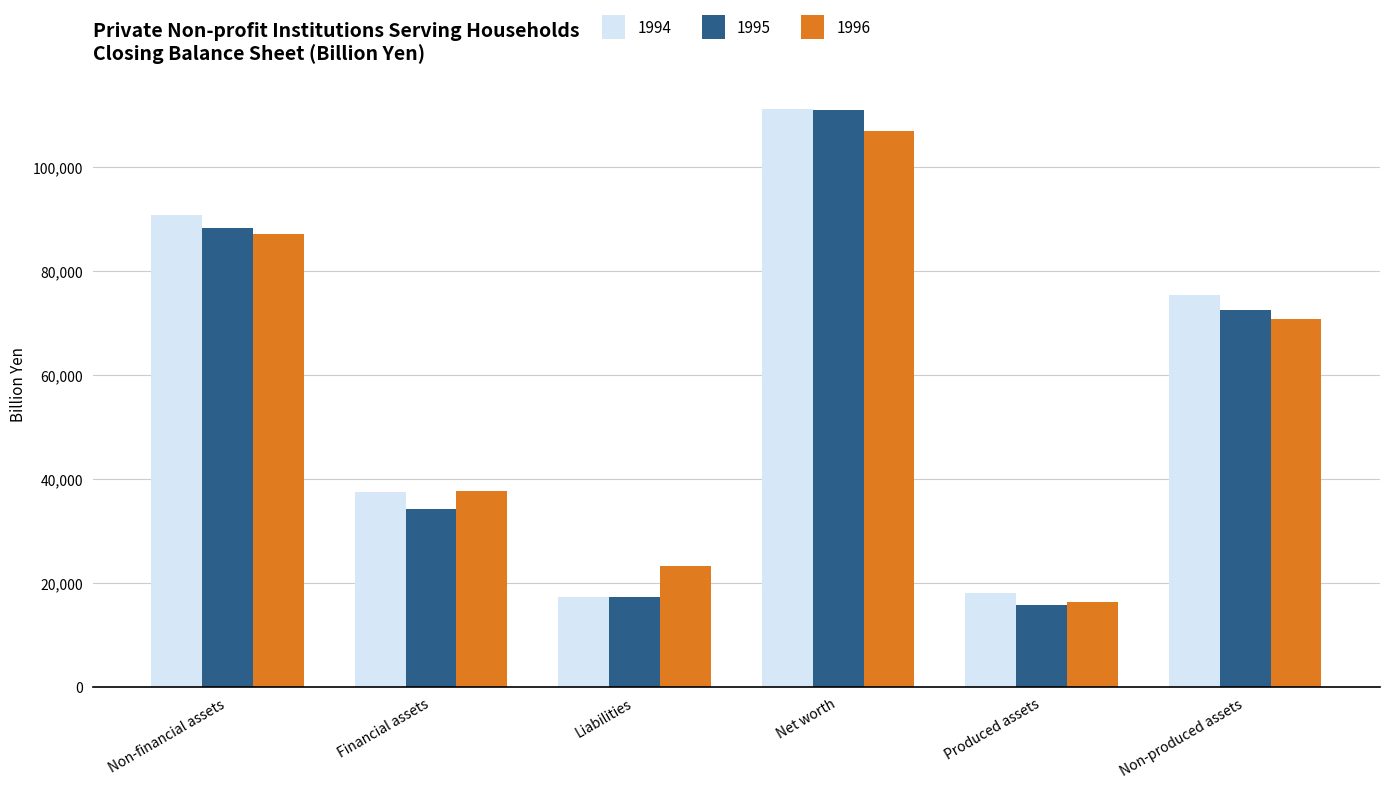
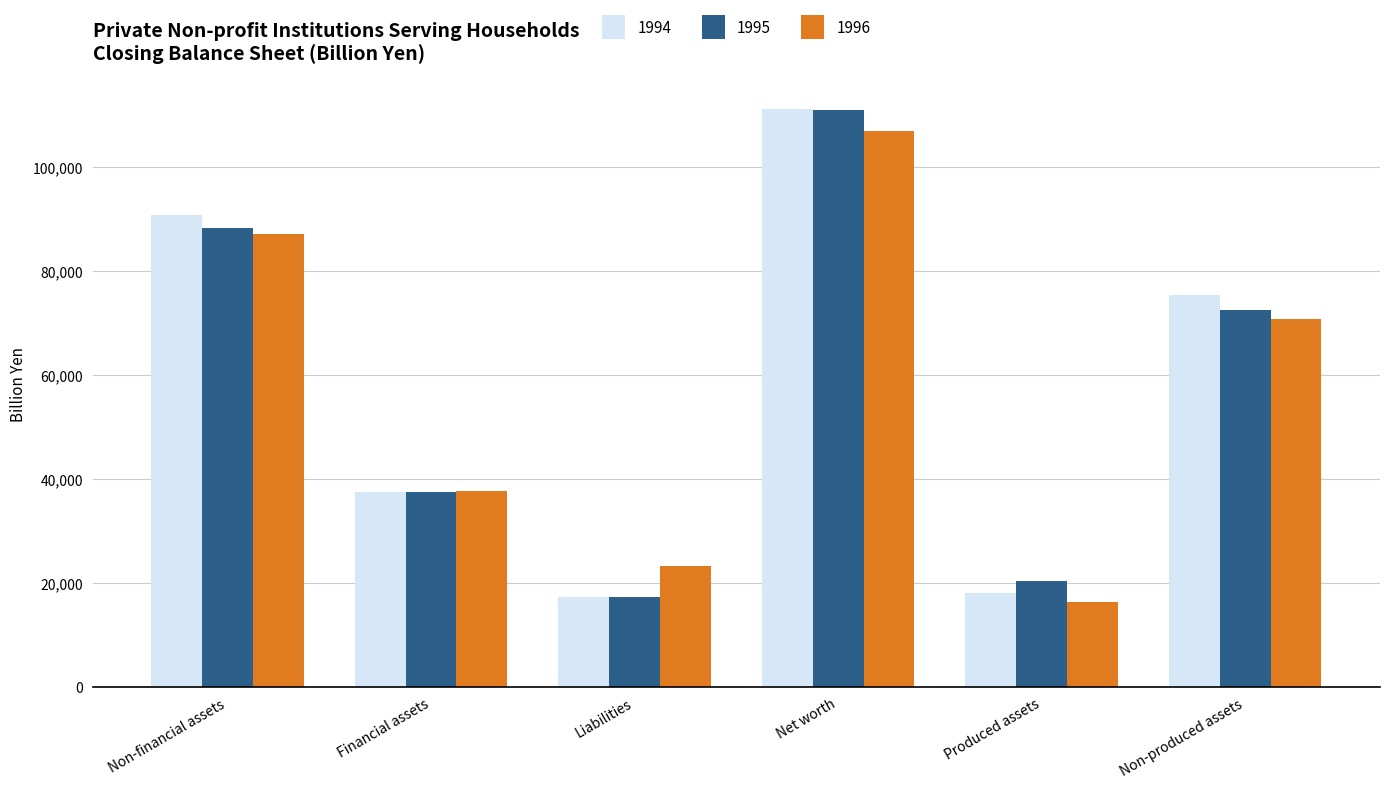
1995, Financial assets: 34,000 -> 38,000
1995, Produced assets: 16,000 -> 20,000
